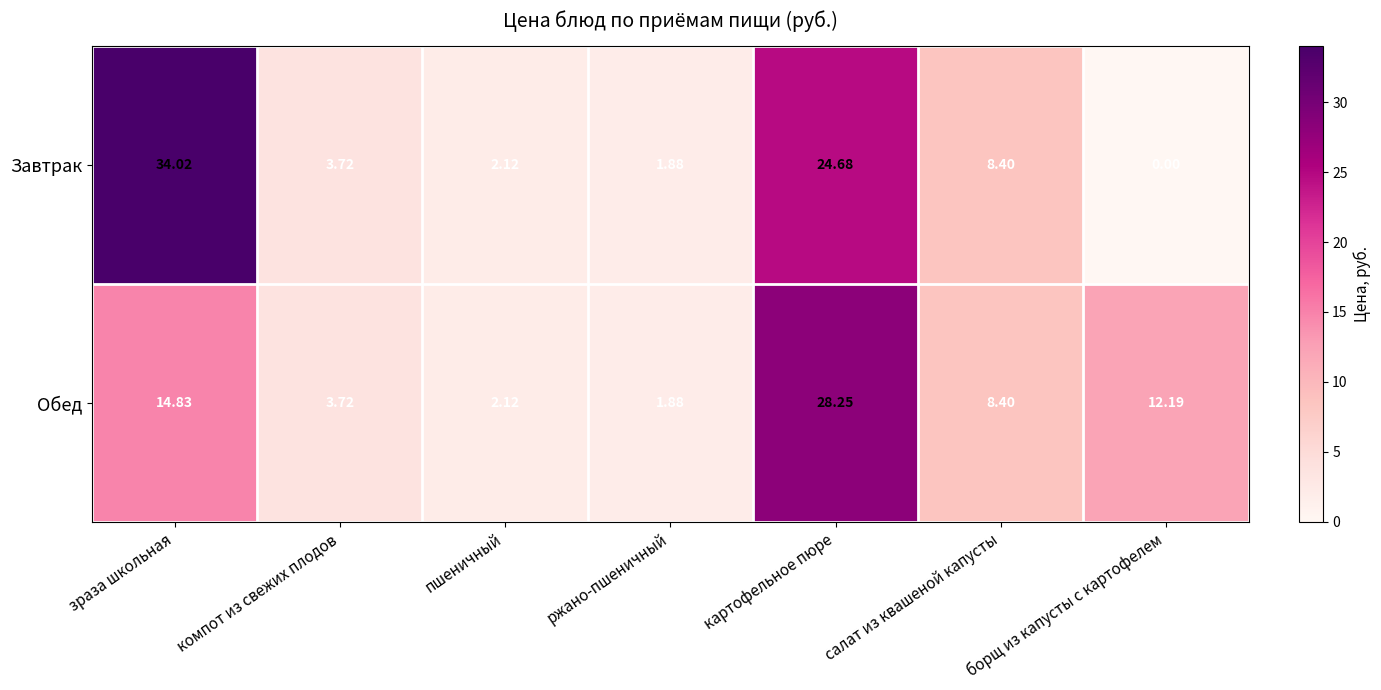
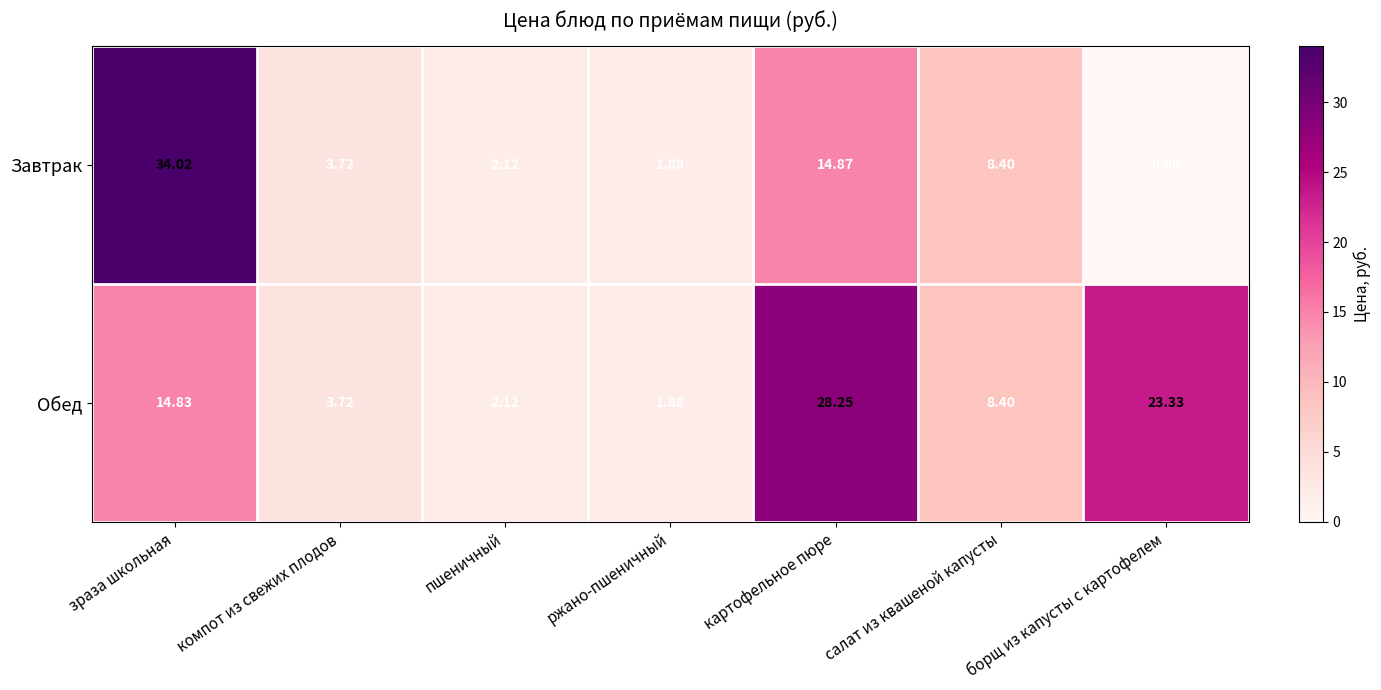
Завтрак, картофельное пюре: 24.68 -> 14.87
Обед, борщ из капусты с картофелем: 12.19 -> 23.33
